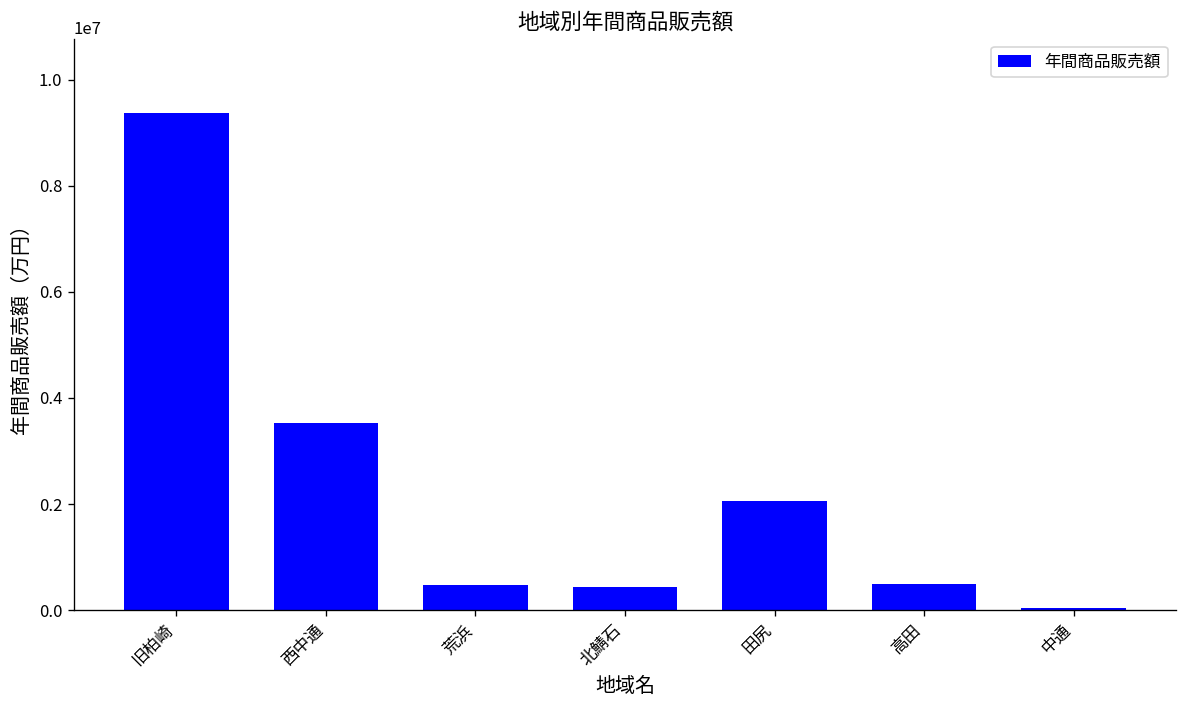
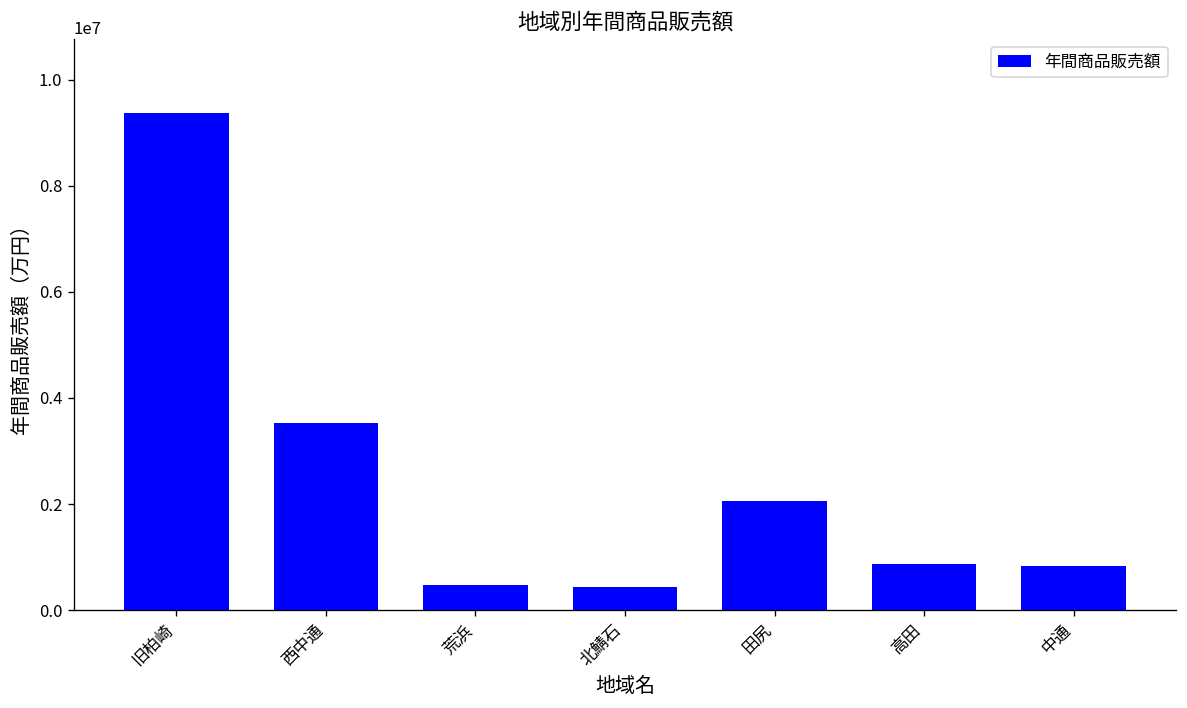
高田: 500000 -> 900000
中通: 0 -> 800000
